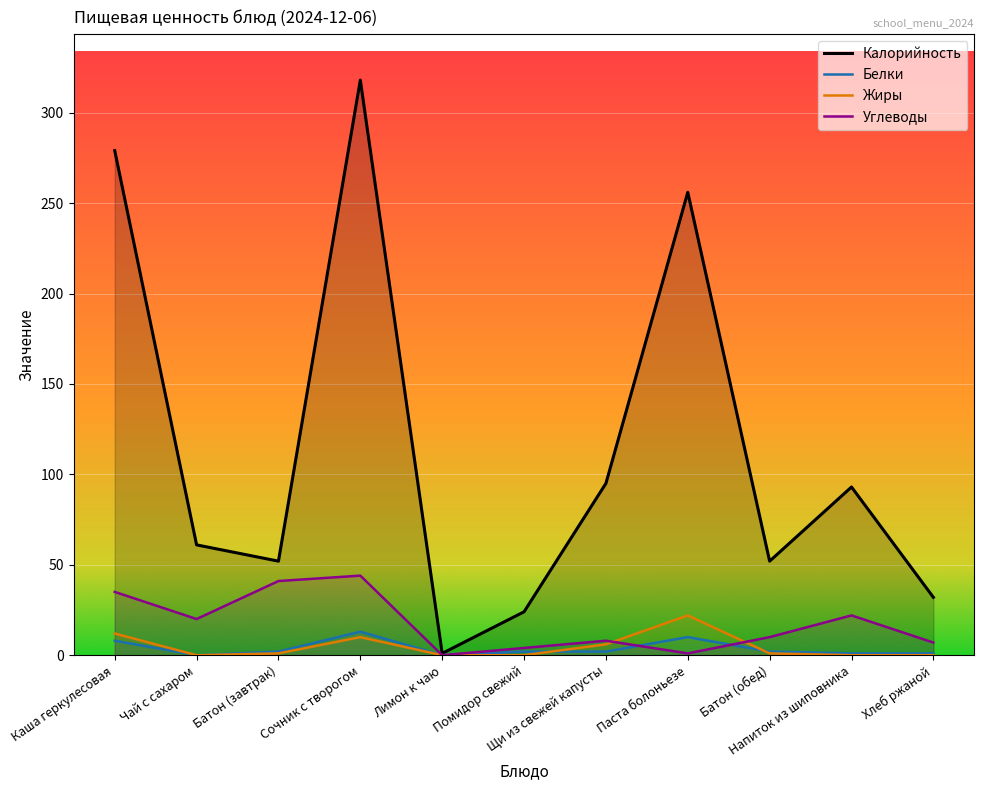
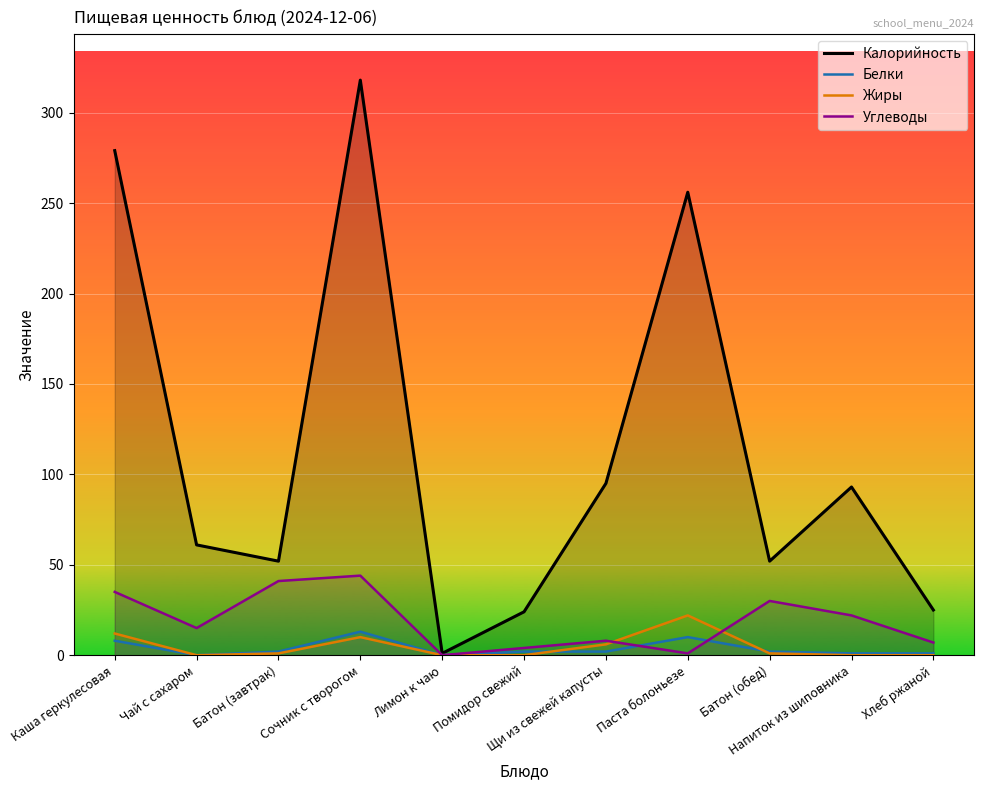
Углеводы, Чай с сахаром: 20 -> 15
Углеводы, Батон (обед): 10 -> 30
Калорийность, Хлеб ржаной: 32 -> 25
